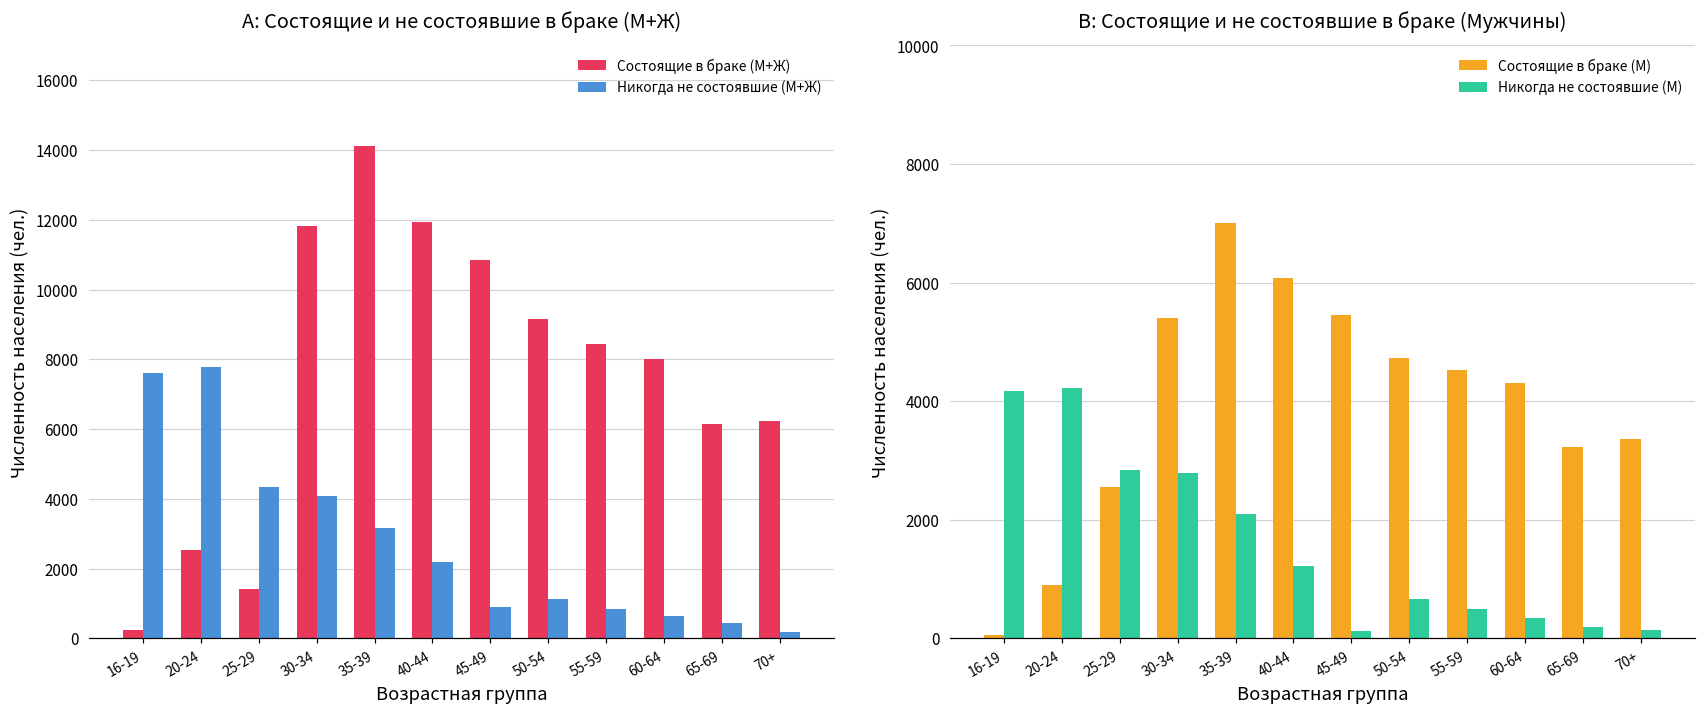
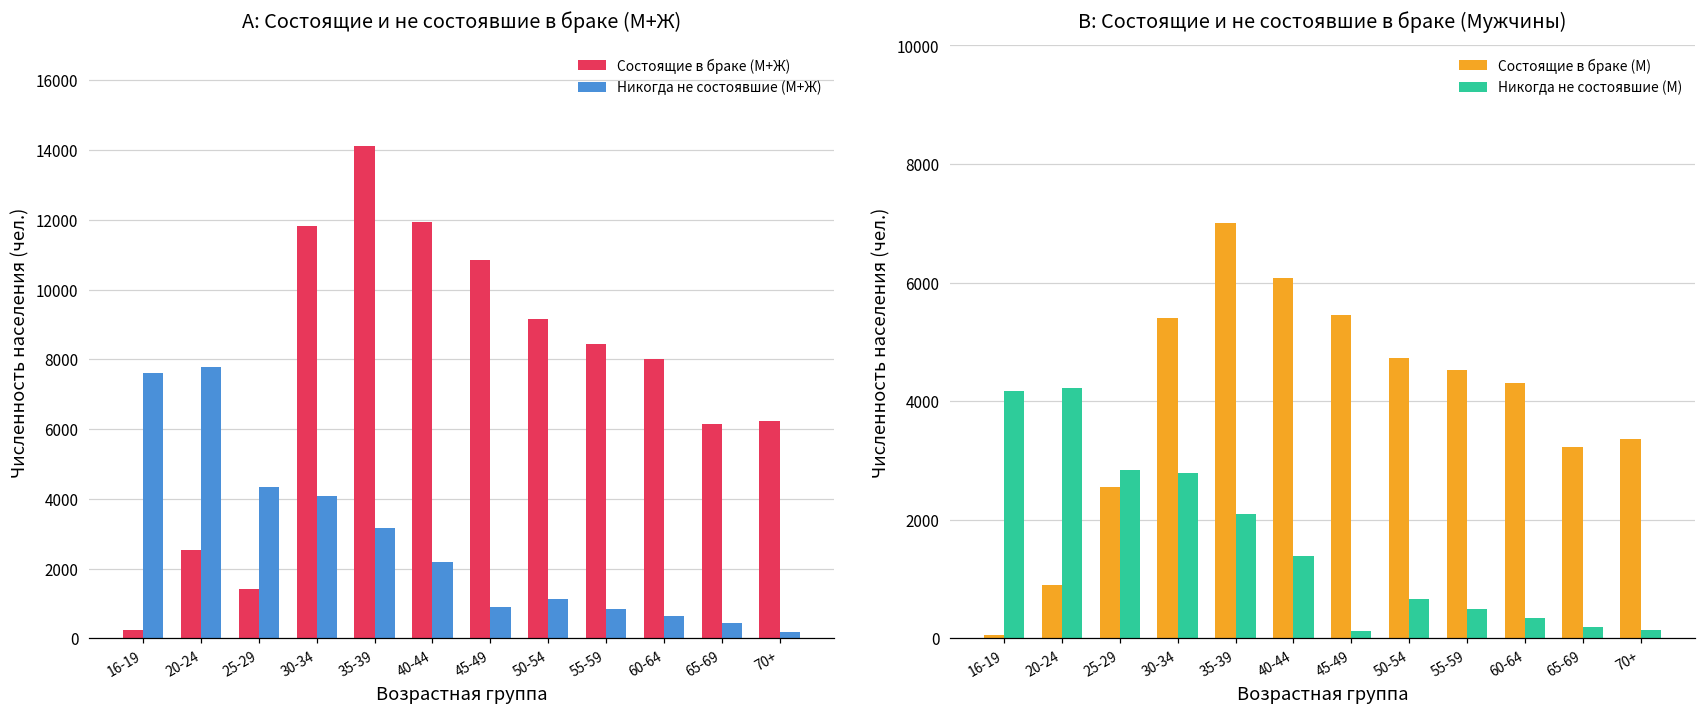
B: Состоящие и не состоявшие в браке (Мужчины), Никогда не состоявшие (М), 40-44: 1200 -> 1400
